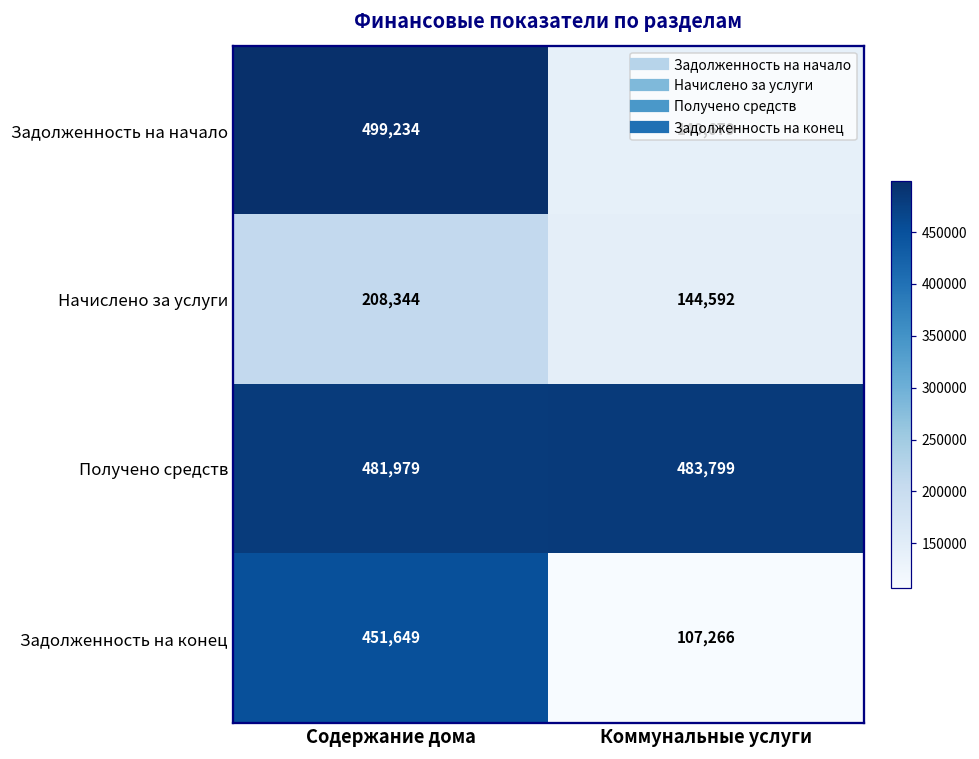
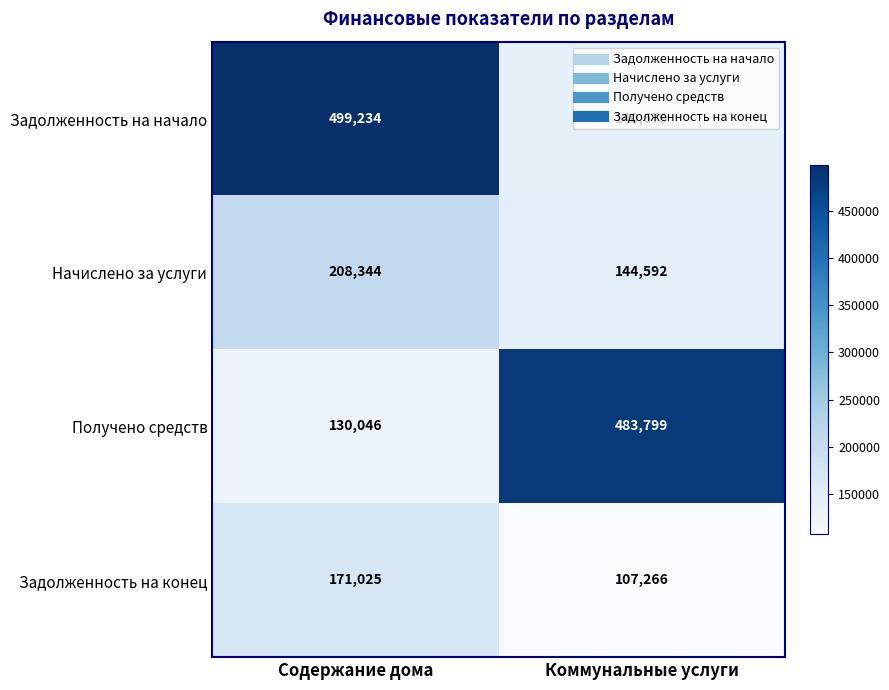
Получено средств, Содержание дома: 481,979 -> 130,046
Задолженность на конец, Содержание дома: 451,649 -> 171,025
